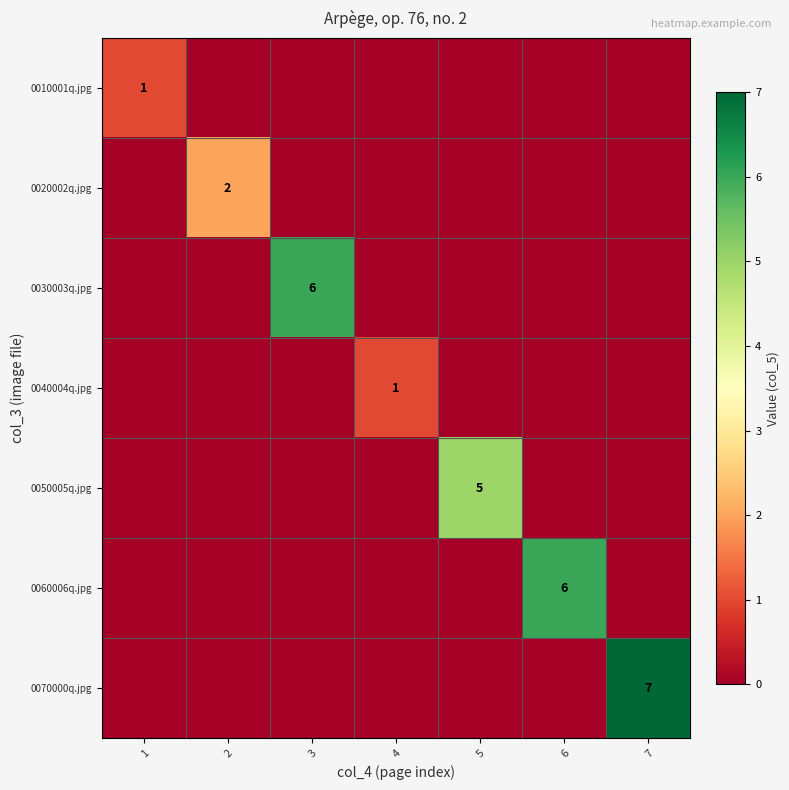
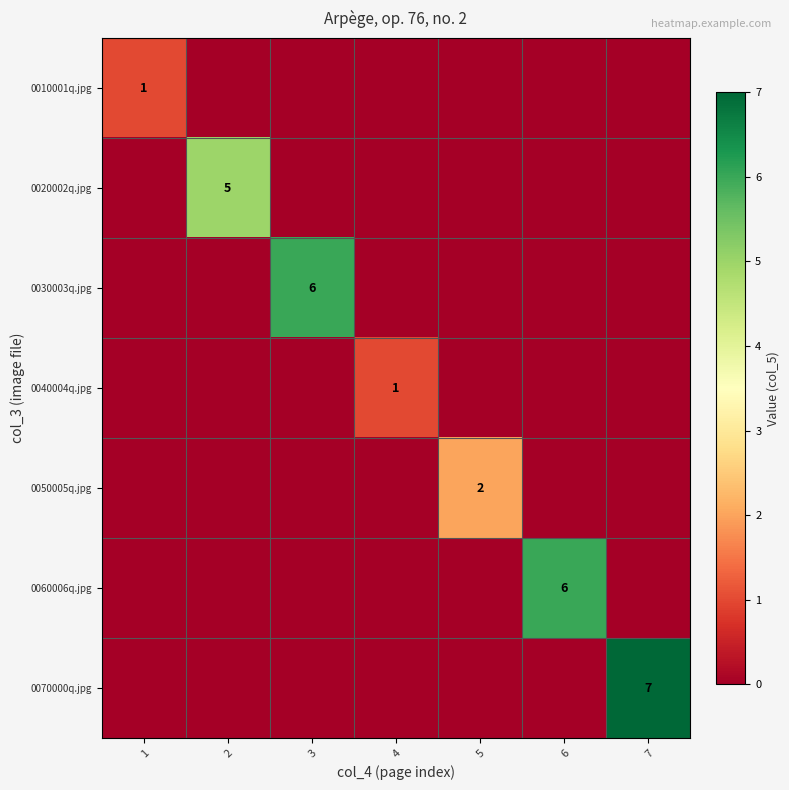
0020002q.jpg, 2: 2 -> 5
0050005q.jpg, 5: 5 -> 2
